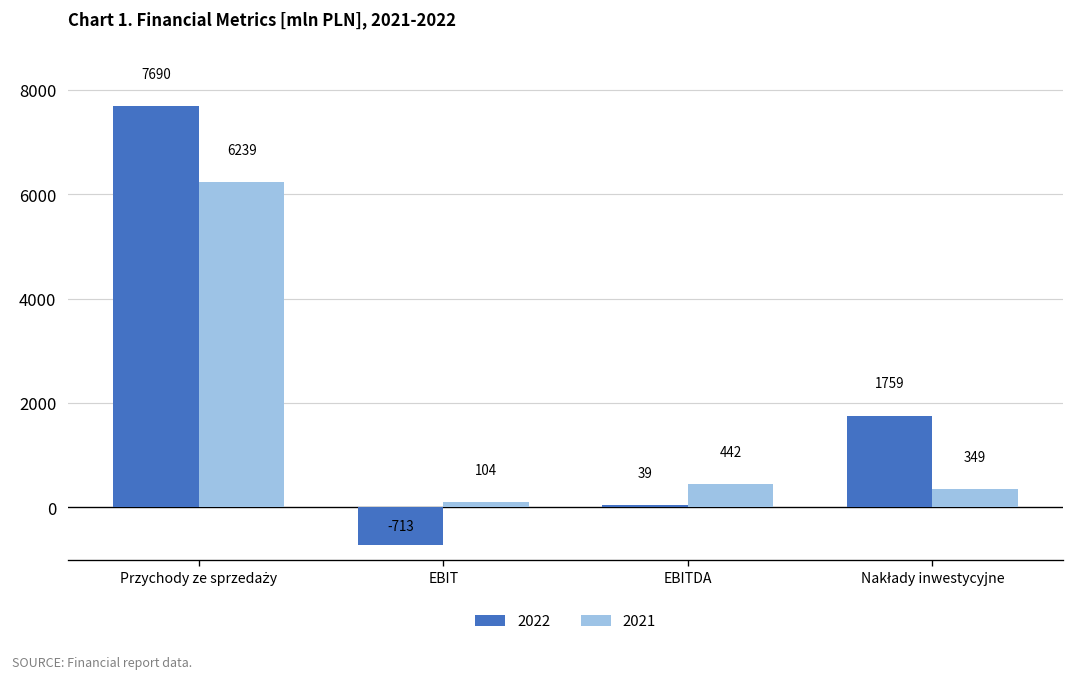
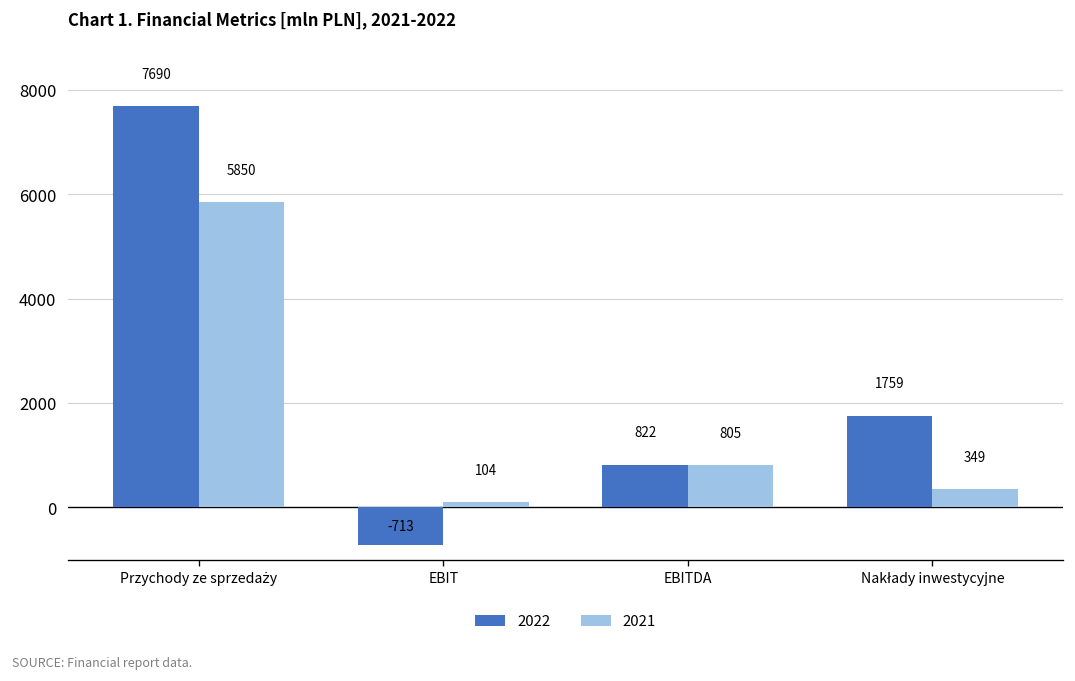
2021, Przychody ze sprzedaży: 6239 -> 5850
2022, EBITDA: 39 -> 822
2021, EBITDA: 442 -> 805
